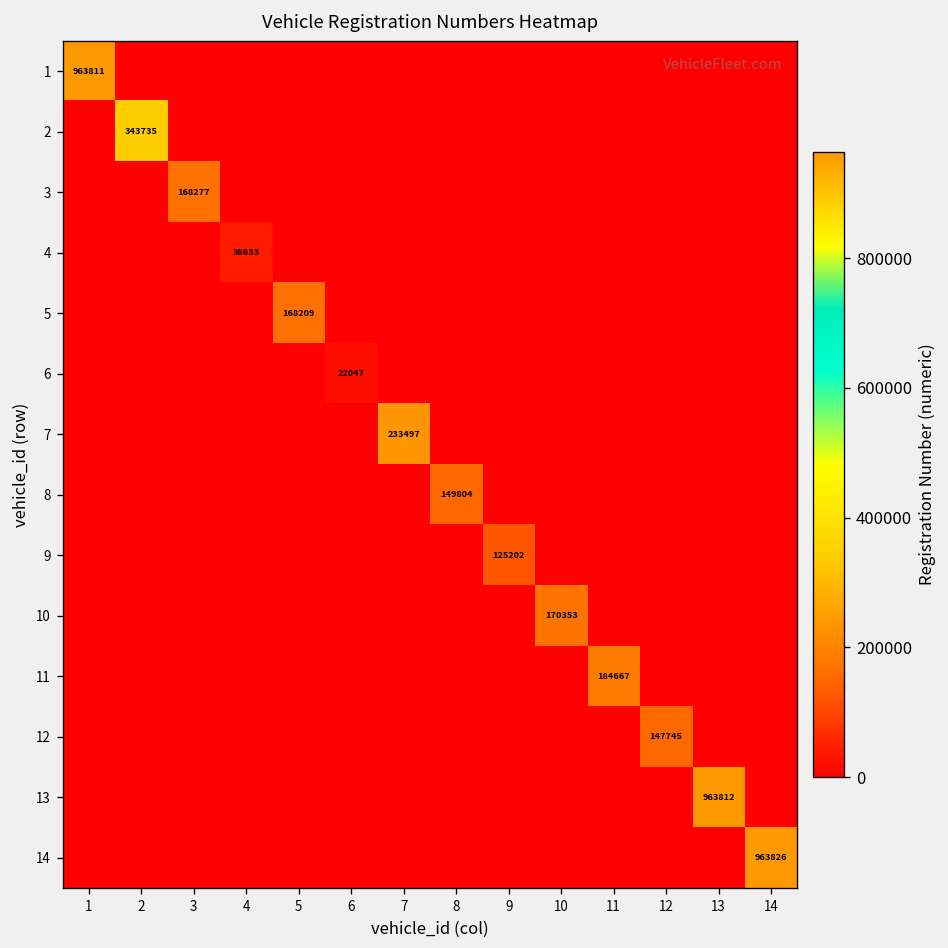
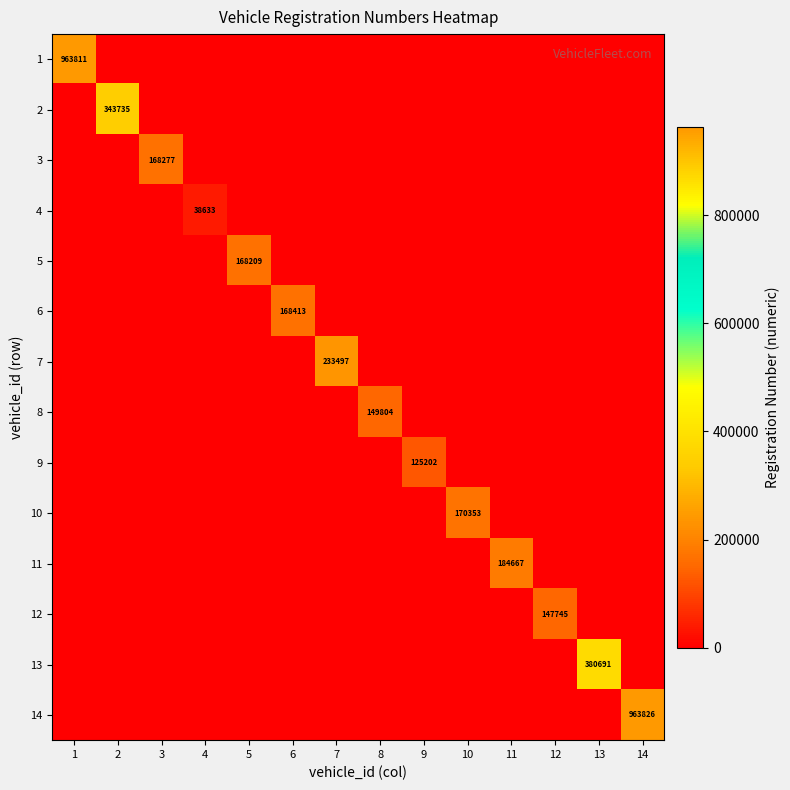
6, 6: 22047 -> 168413
13, 13: 963812 -> 380691
